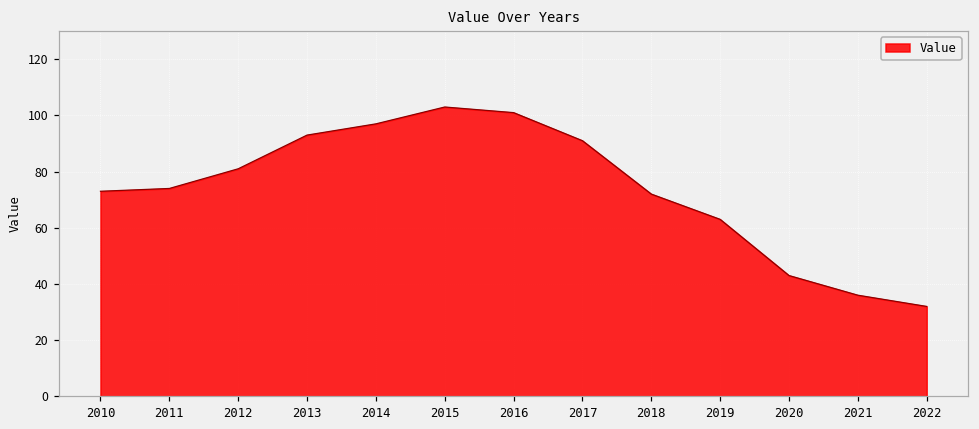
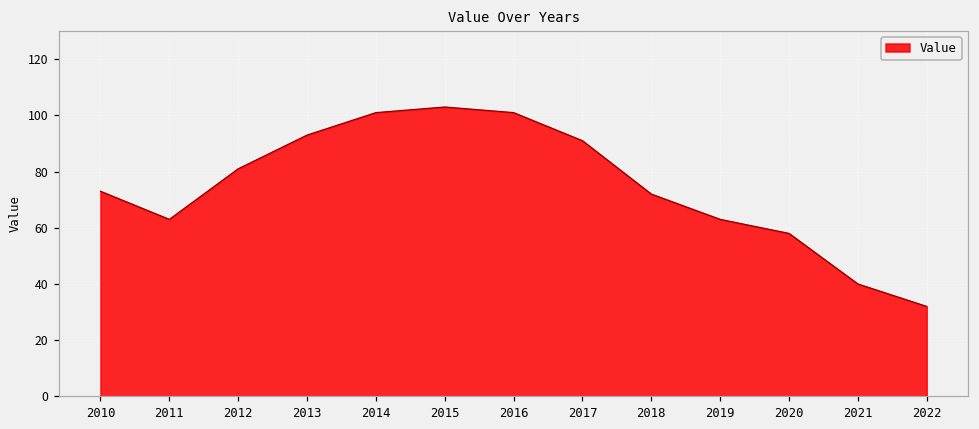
2011: 74 -> 63
2014: 97 -> 101
2020: 43 -> 58
2021: 36 -> 40
